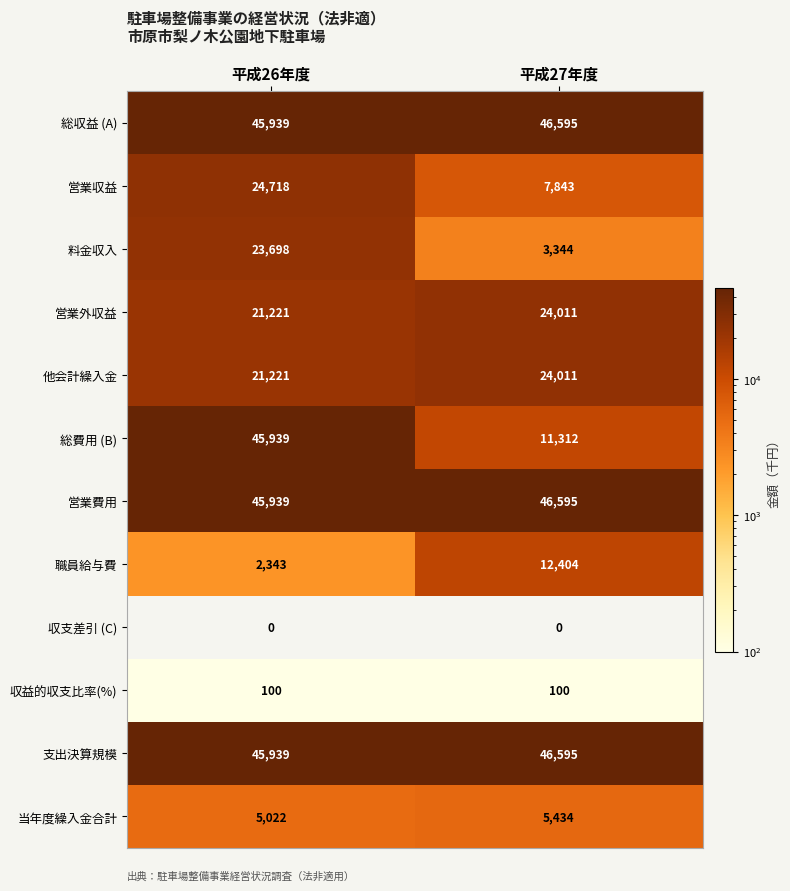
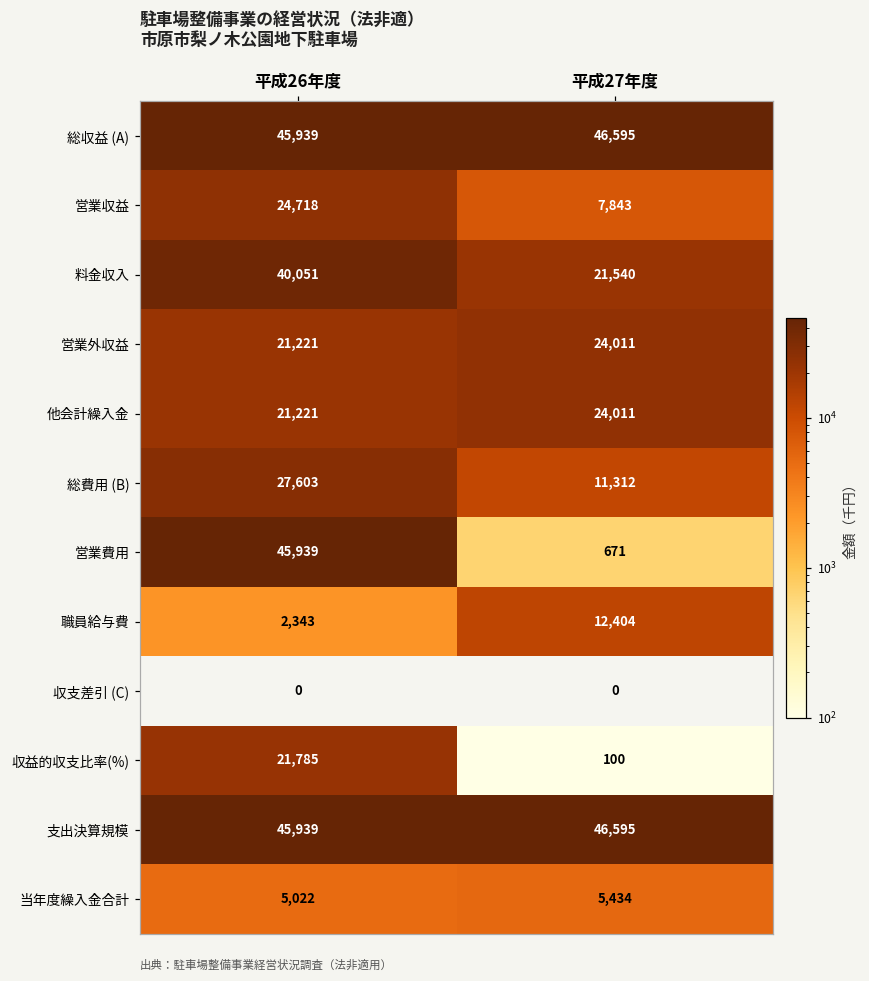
料金収入, 平成26年度: 23,698 -> 40,051
料金収入, 平成27年度: 3,344 -> 21,540
総費用 (B), 平成26年度: 45,939 -> 27,603
営業費用, 平成27年度: 46,595 -> 671
収益的収支比率(%), 平成26年度: 100 -> 21,785
